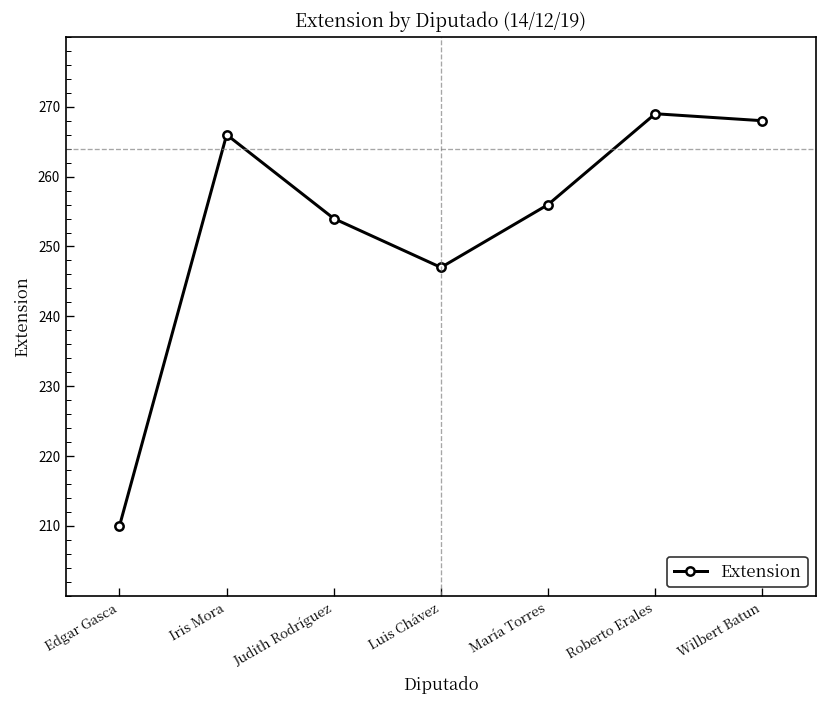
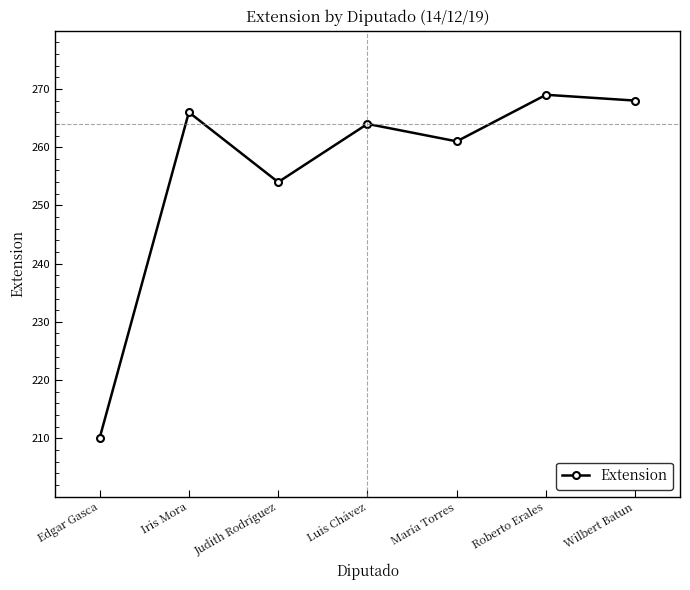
Luis Chávez: 247 -> 264
María Torres: 256 -> 261
